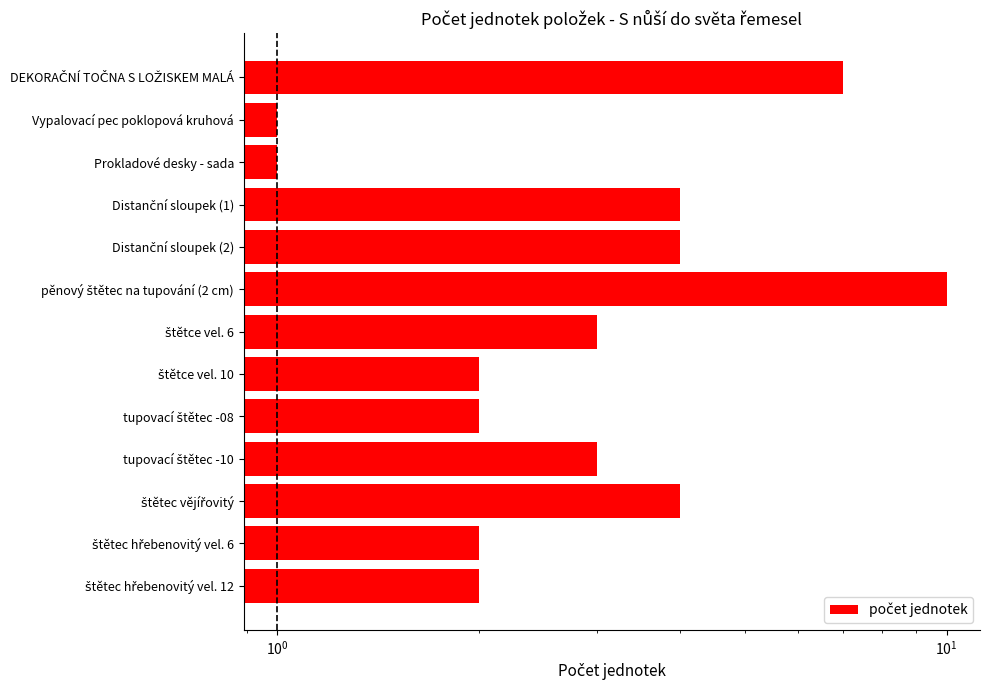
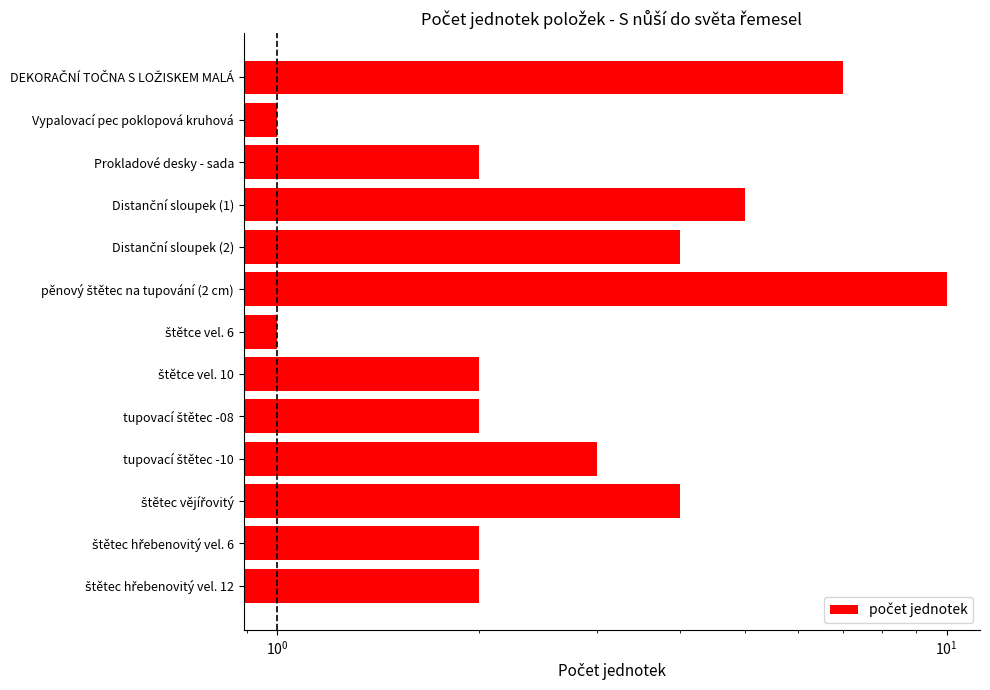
Prokladové desky - sada: 1 -> 2
Distanční sloupek (1): 4 -> 5
štětce vel. 6: 3 -> 1
